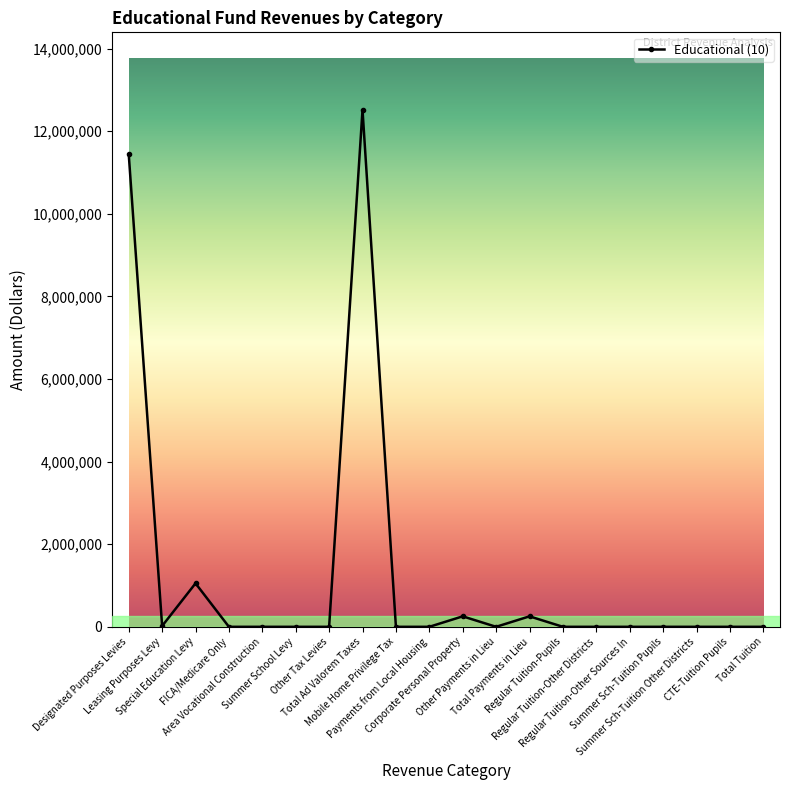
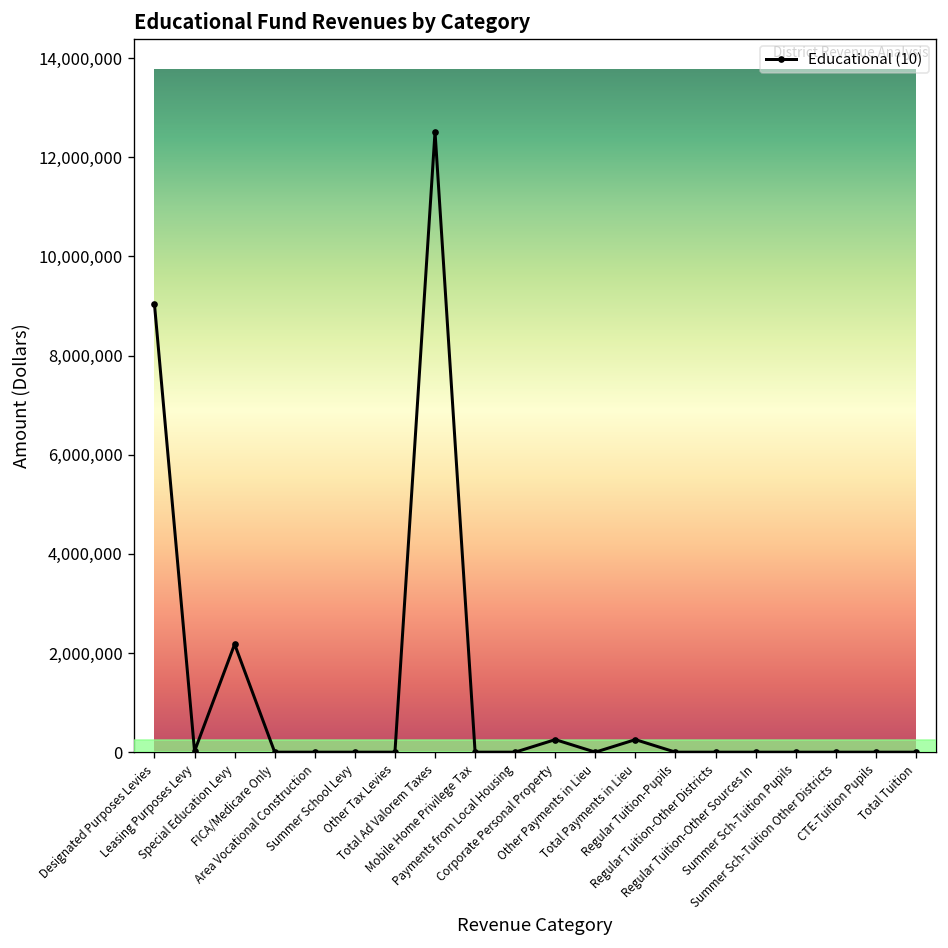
Designated Purposes Levies: 11,400,000 -> 9,000,000
Special Education Levy: 1,100,000 -> 2,200,000
